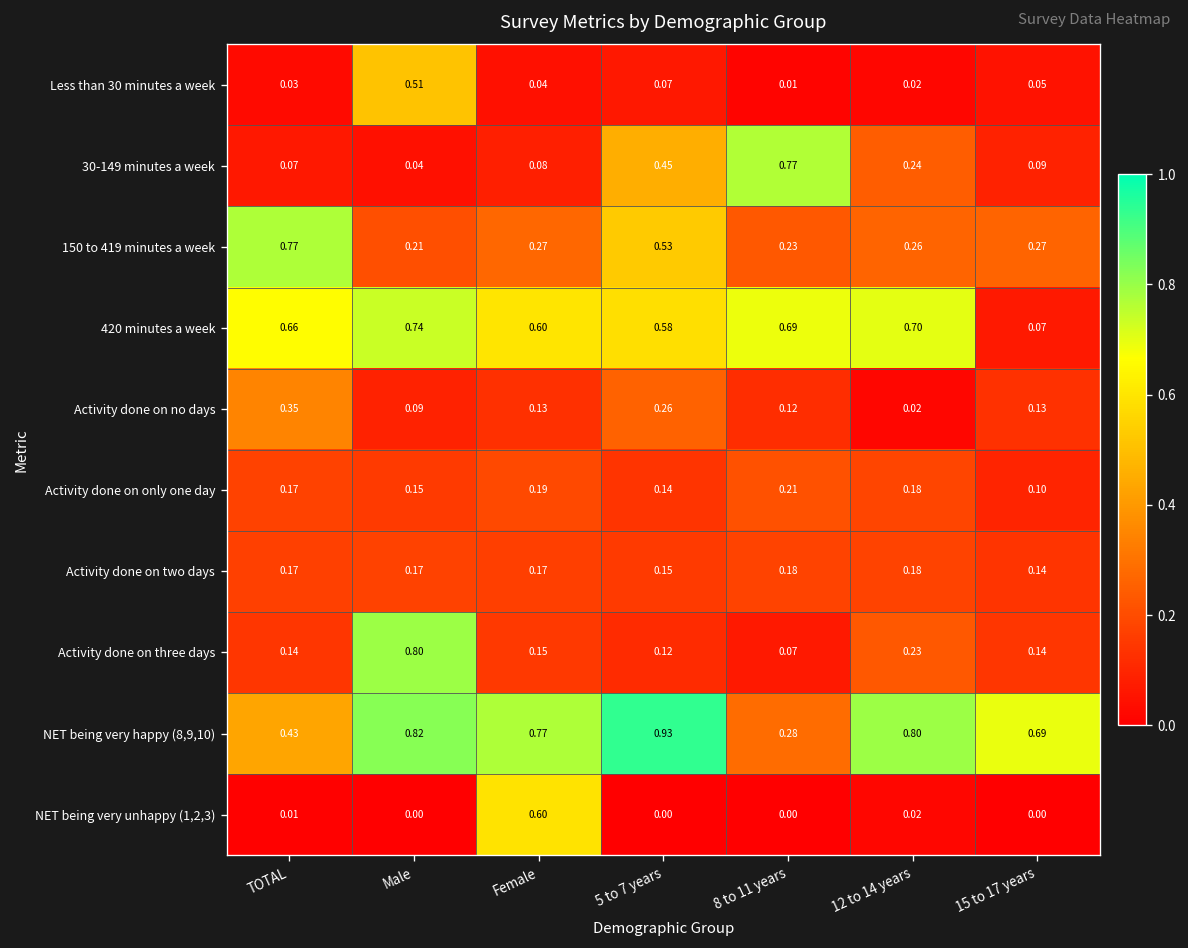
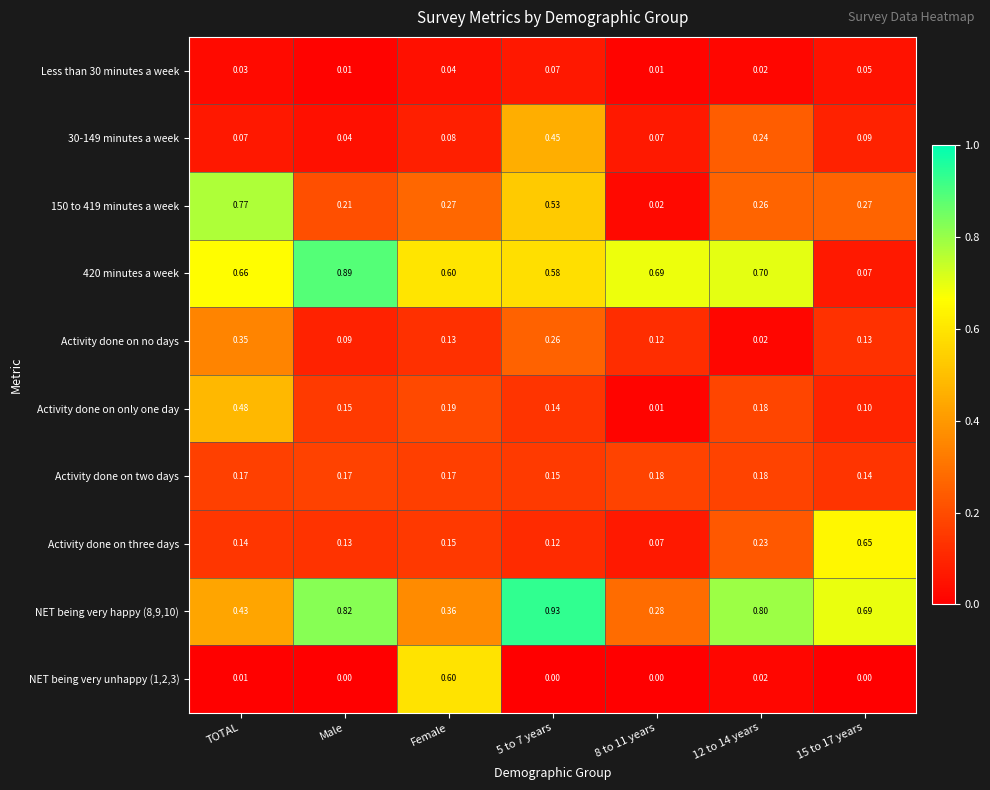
Less than 30 minutes a week, Male: 0.51 -> 0.01
30-149 minutes a week, 8 to 11 years: 0.77 -> 0.07
150 to 419 minutes a week, 8 to 11 years: 0.23 -> 0.02
420 minutes a week, Male: 0.74 -> 0.89
Activity done on only one day, TOTAL: 0.17 -> 0.48
Activity done on only one day, 8 to 11 years: 0.21 -> 0.01
Activity done on three days, Male: 0.80 -> 0.13
Activity done on three days, 15 to 17 years: 0.14 -> 0.65
NET being very happy (8,9,10), Female: 0.77 -> 0.36
